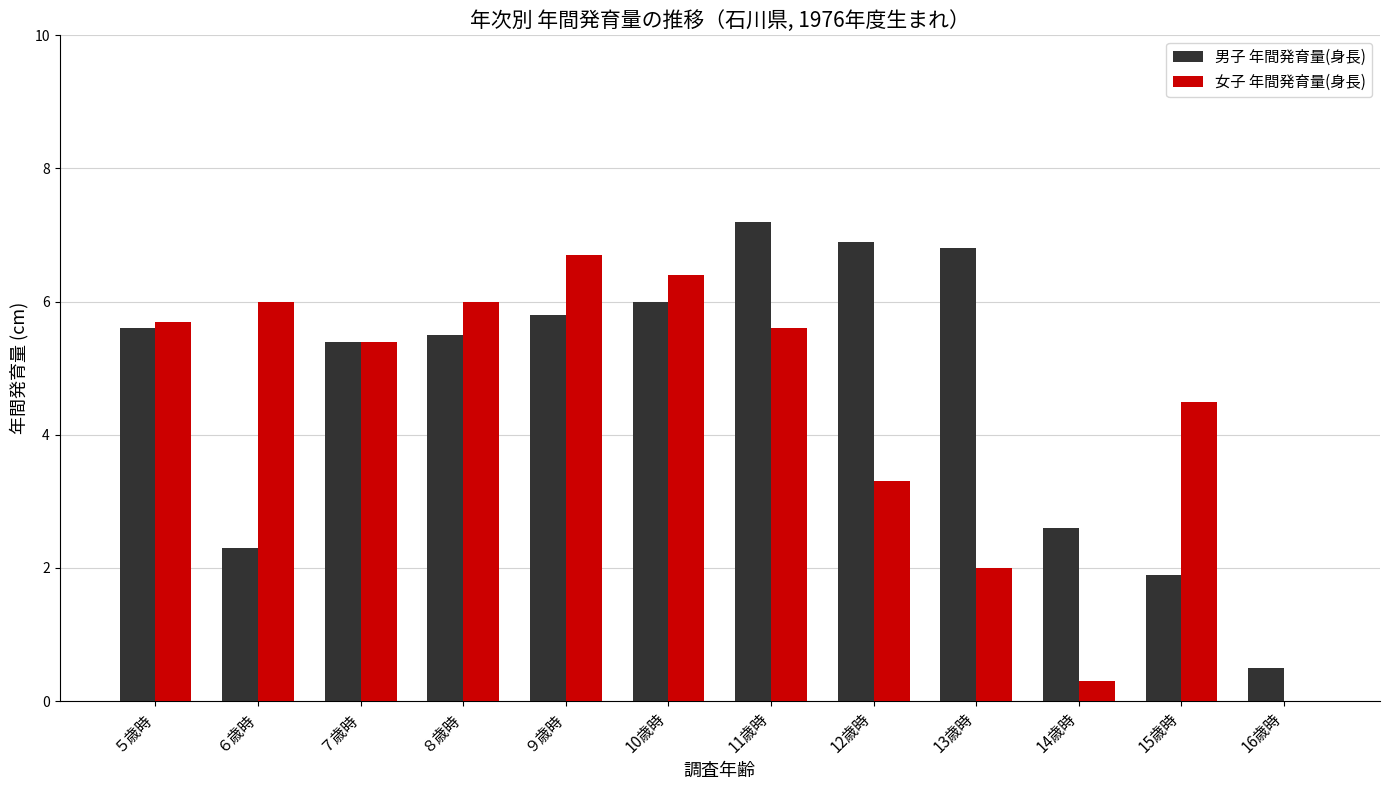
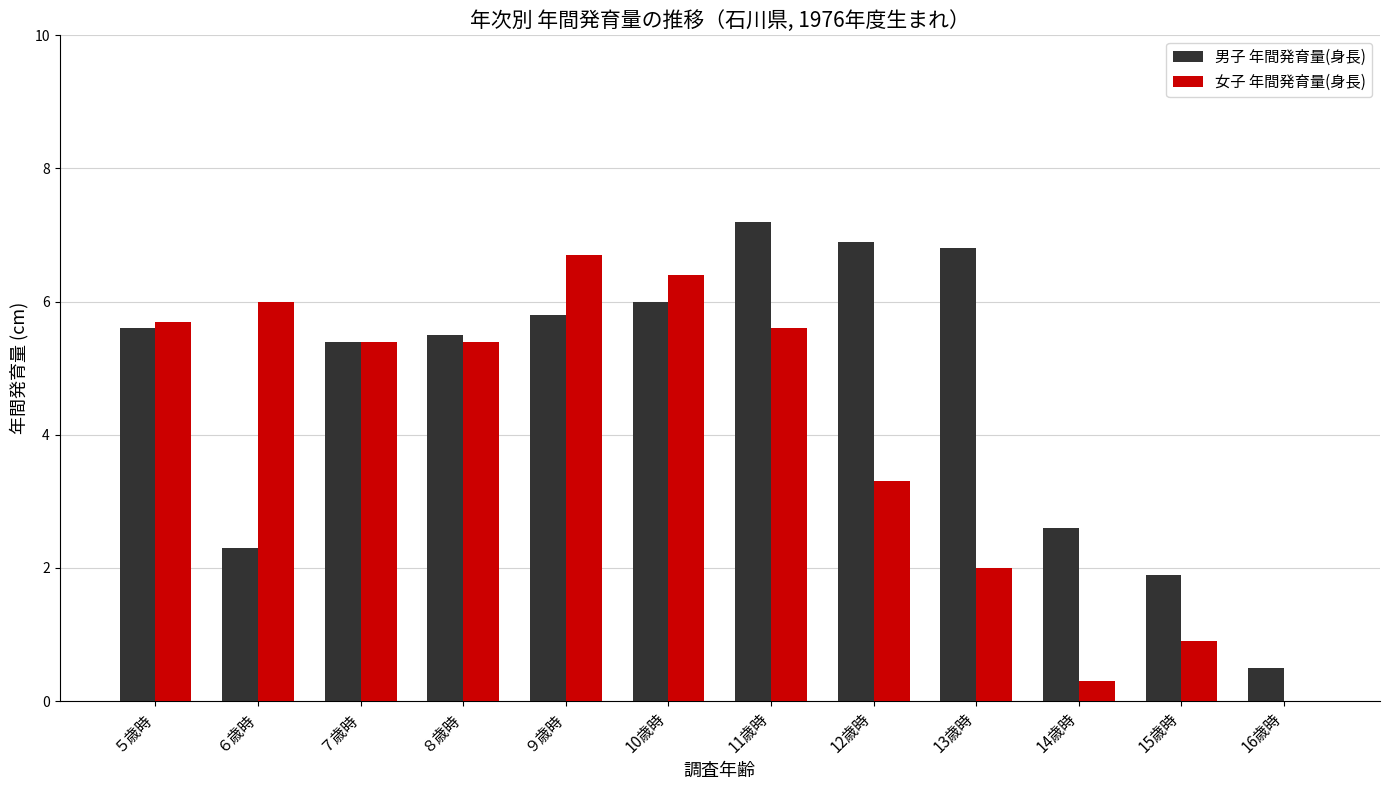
女子 年間発育量(身長), ８歳時: 6.0 -> 5.4
女子 年間発育量(身長), 15歳時: 4.5 -> 0.9
